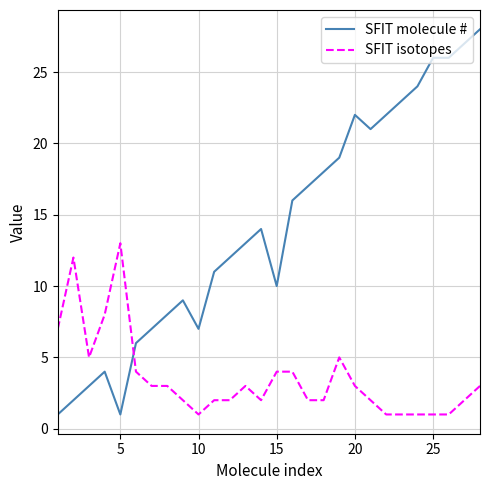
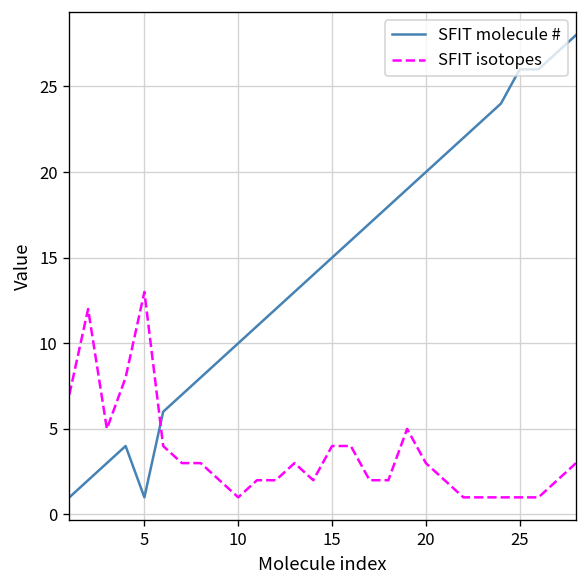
SFIT molecule #, 10: 7 -> 10
SFIT molecule #, 15: 10 -> 15
SFIT molecule #, 20: 22 -> 20
